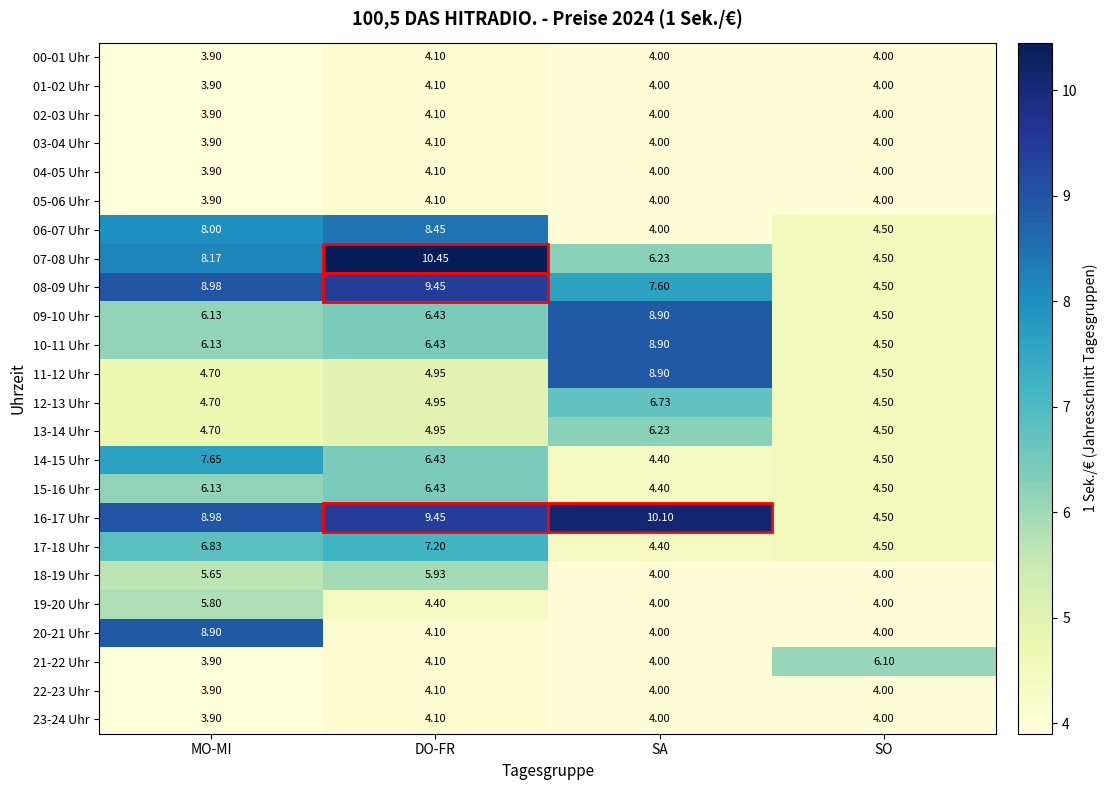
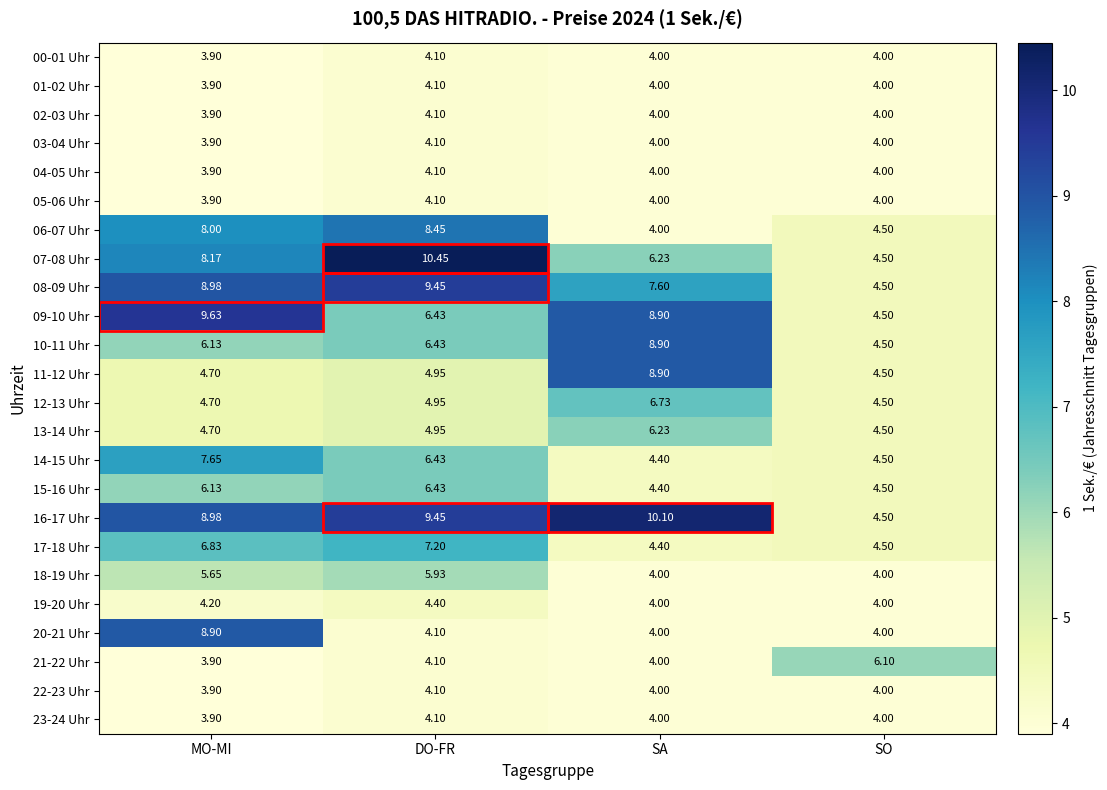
09-10 Uhr, MO-MI: 6.13 -> 9.63
19-20 Uhr, MO-MI: 5.80 -> 4.20
